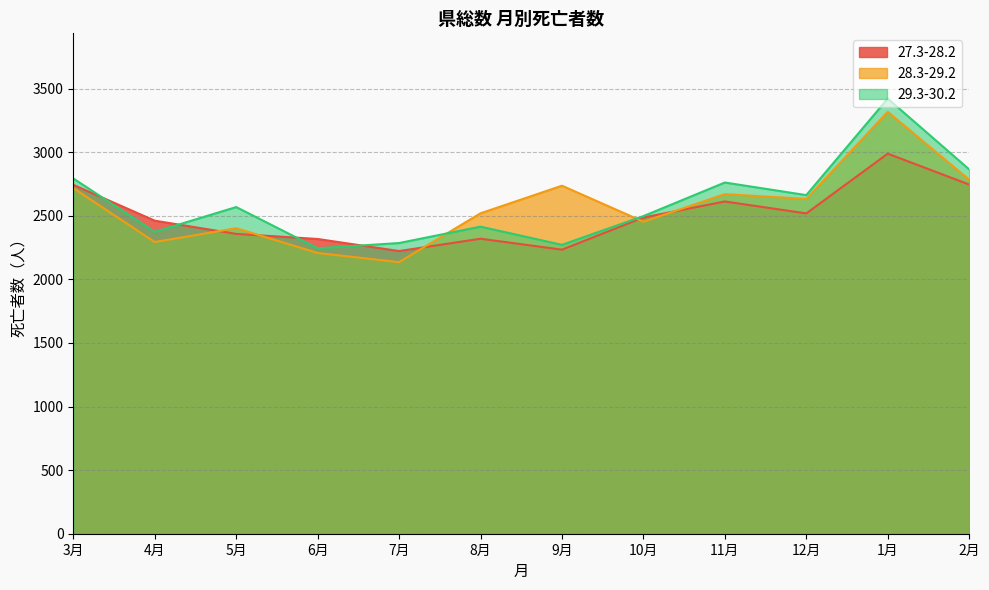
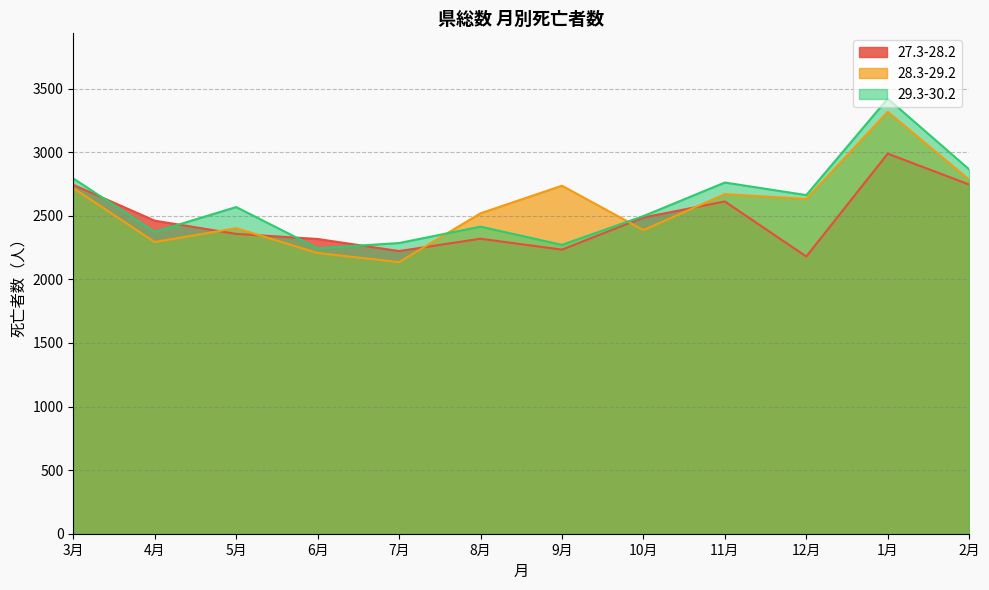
28.3-29.2, 10月: 2450 -> 2390
27.3-28.2, 12月: 2520 -> 2180
